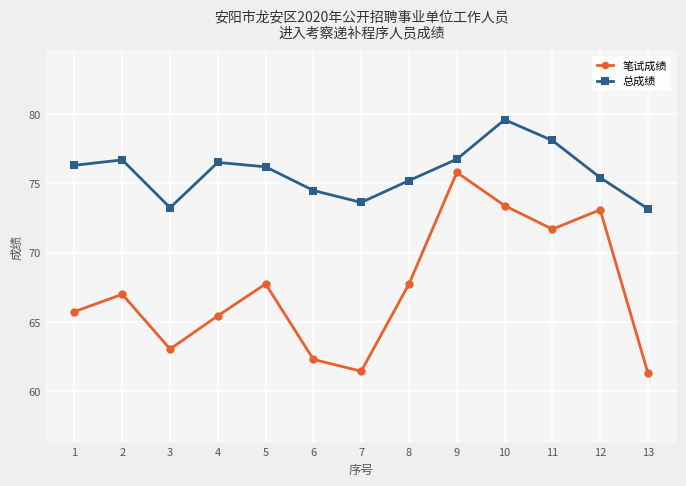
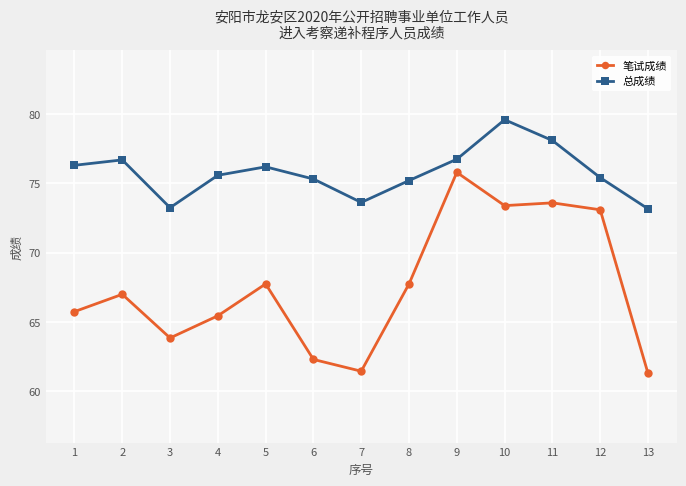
笔试成绩, 3: 63.1 -> 63.9
总成绩, 4: 76.5 -> 75.6
总成绩, 6: 74.5 -> 75.3
笔试成绩, 11: 71.7 -> 73.6
